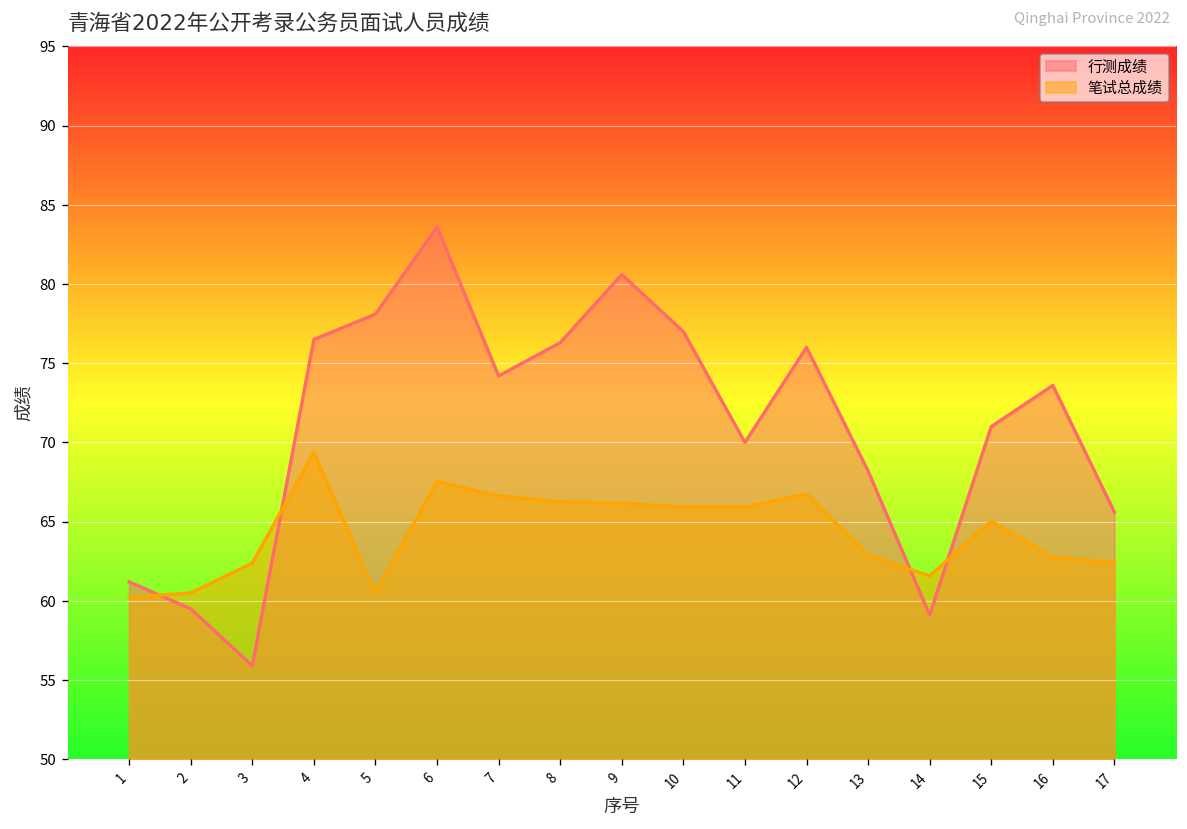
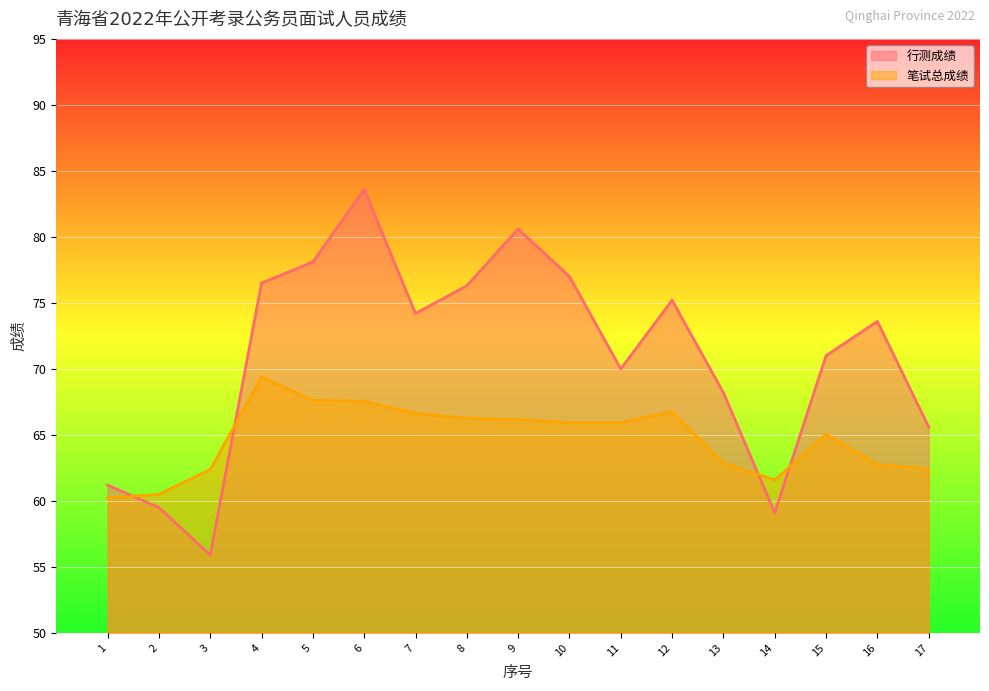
笔试总成绩, 5: 60.5 -> 67.6
行测成绩, 12: 76.0 -> 75.2
